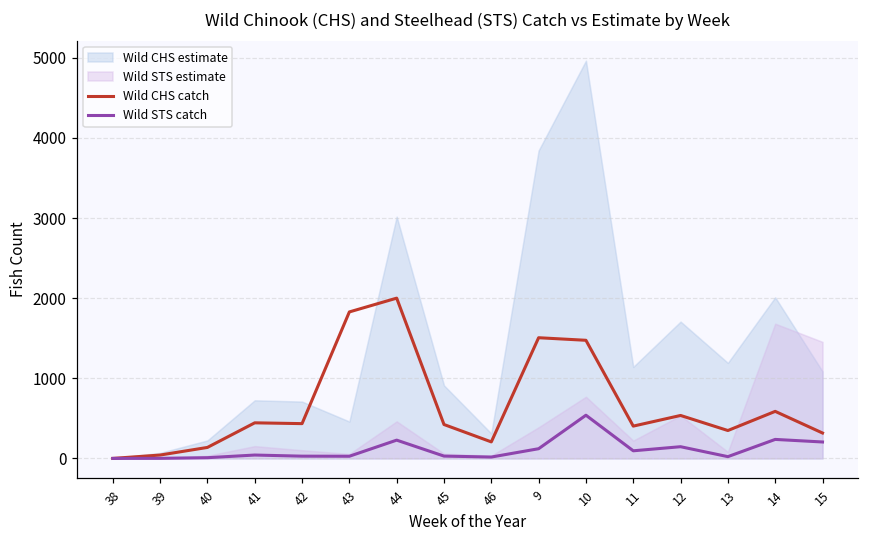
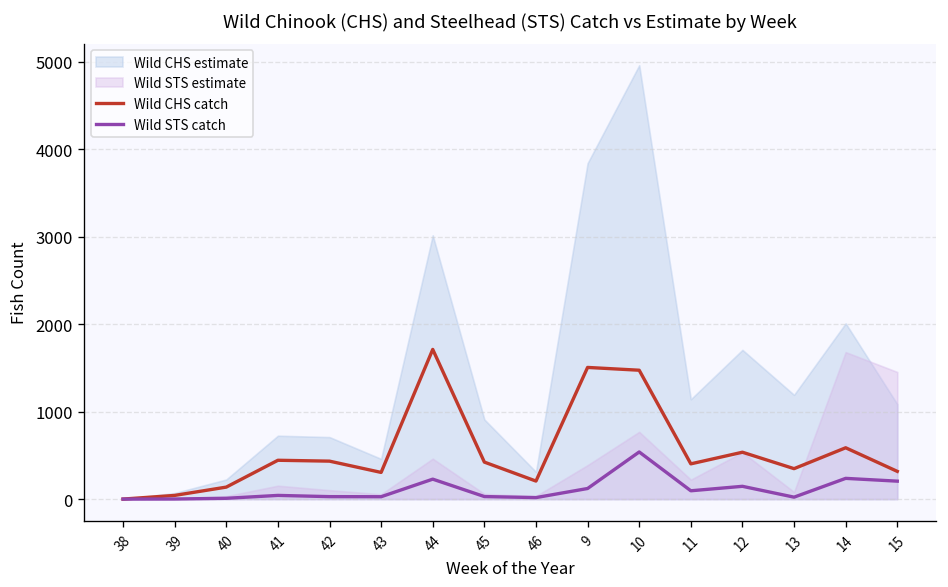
Wild CHS catch, 43: 1800 -> 300
Wild CHS catch, 44: 2000 -> 1700
